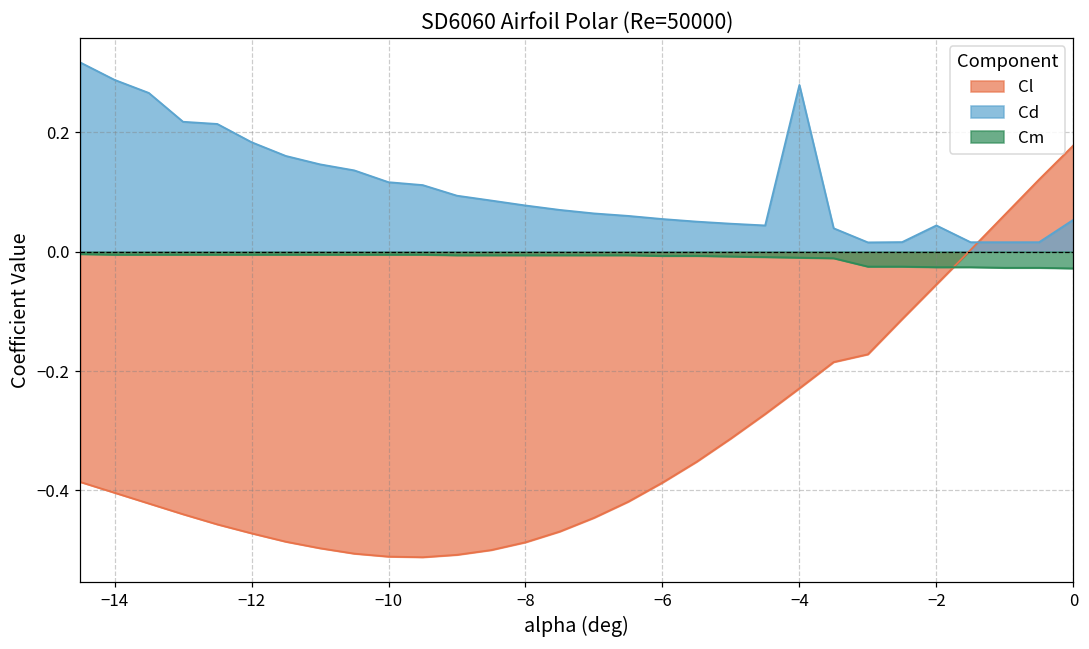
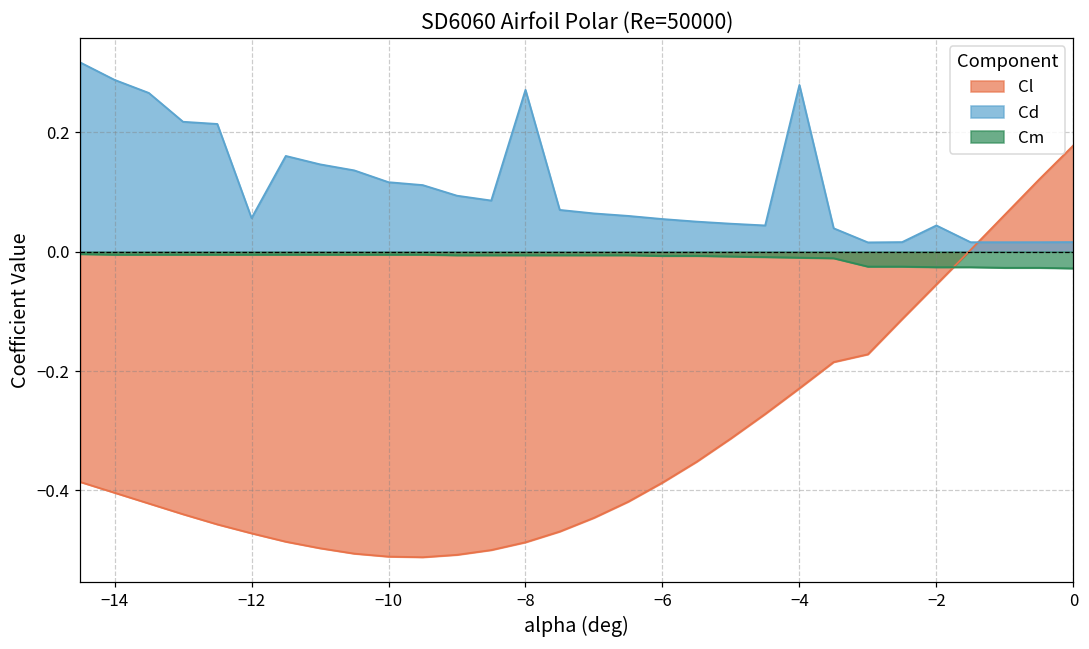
Cd, −12: 0.18 -> 0.06
Cd, −8: 0.08 -> 0.27
Cd, 0: 0.05 -> 0.02
